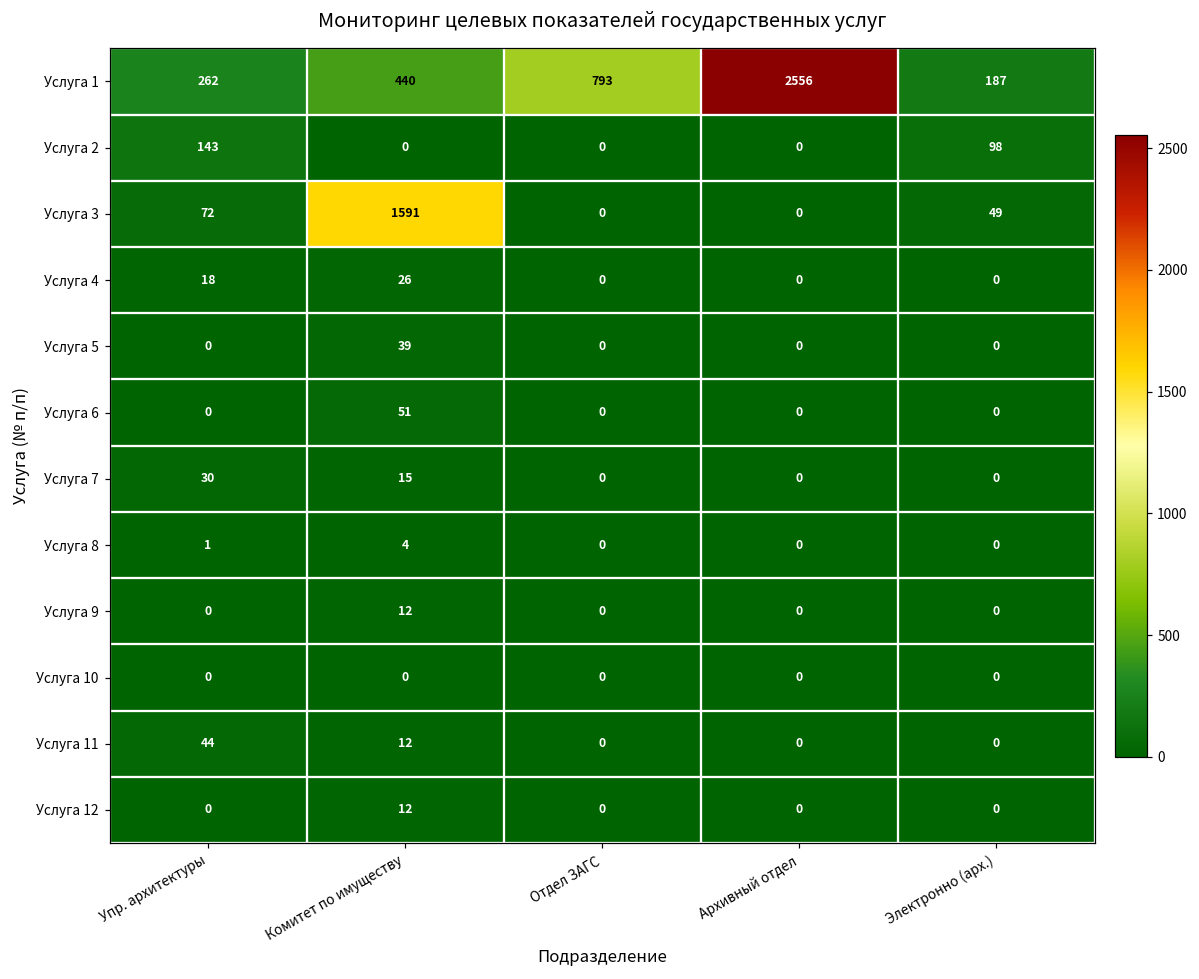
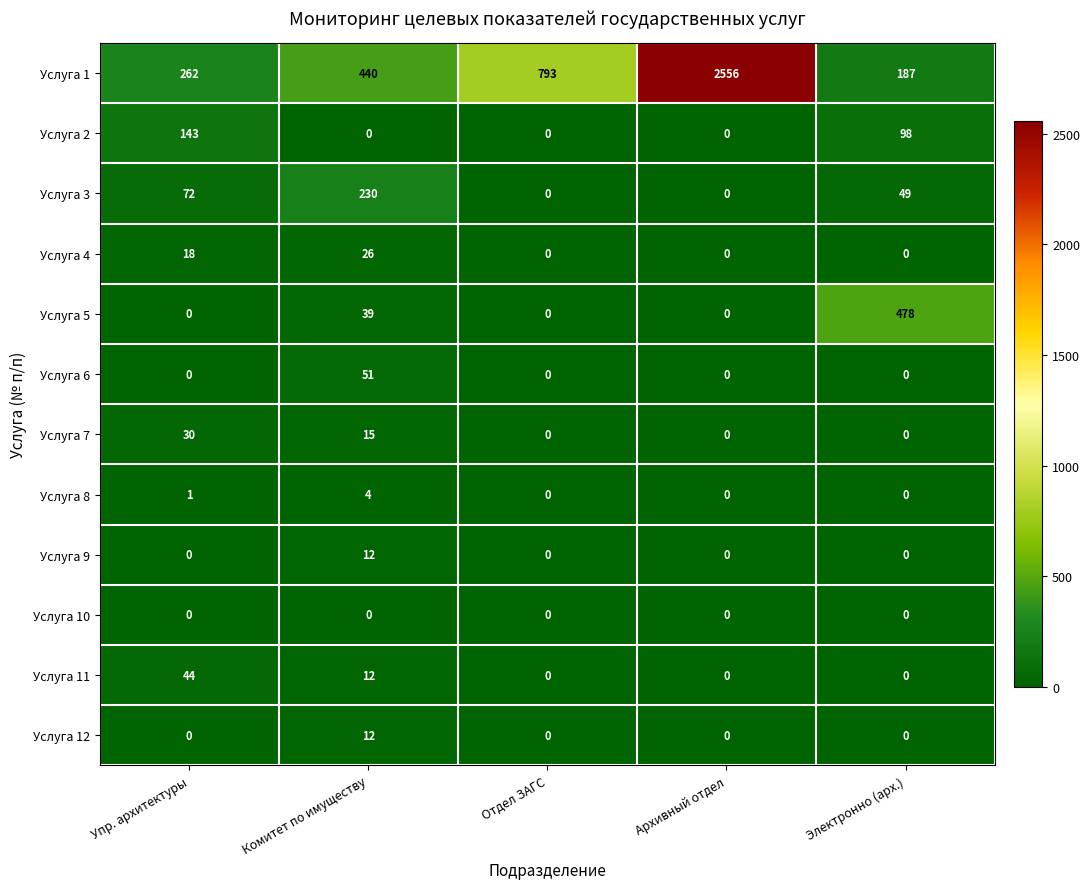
Услуга 3, Комитет по имуществу: 1591 -> 230
Услуга 5, Электронно (арх.): 0 -> 478
